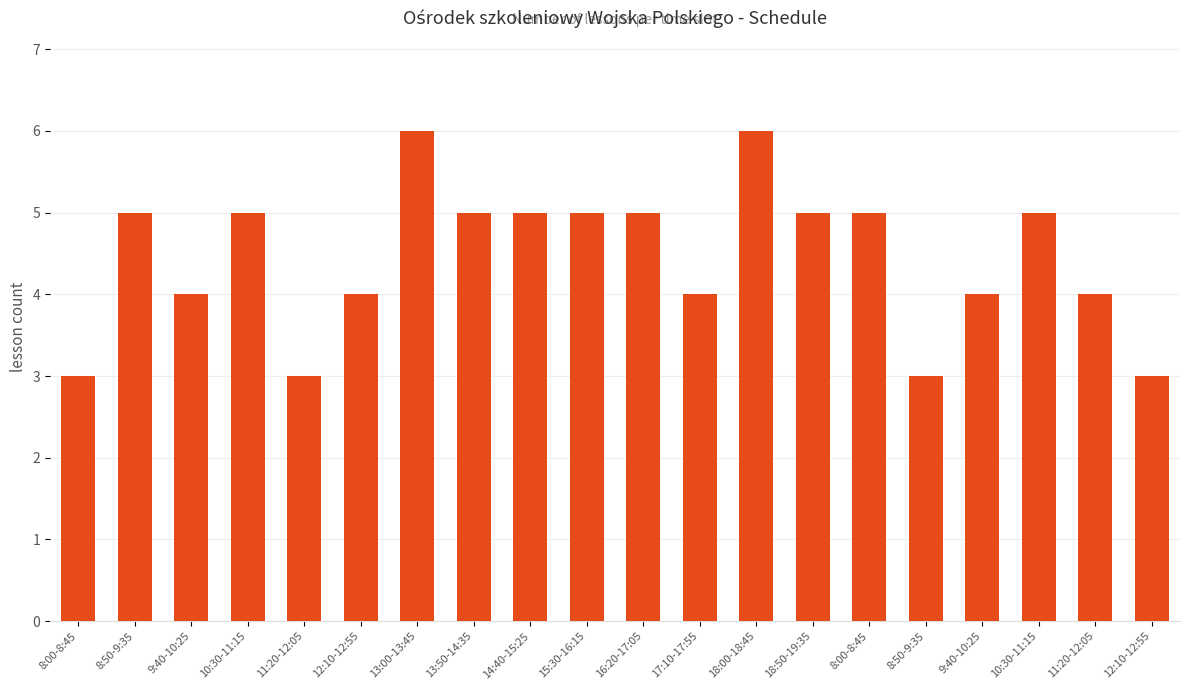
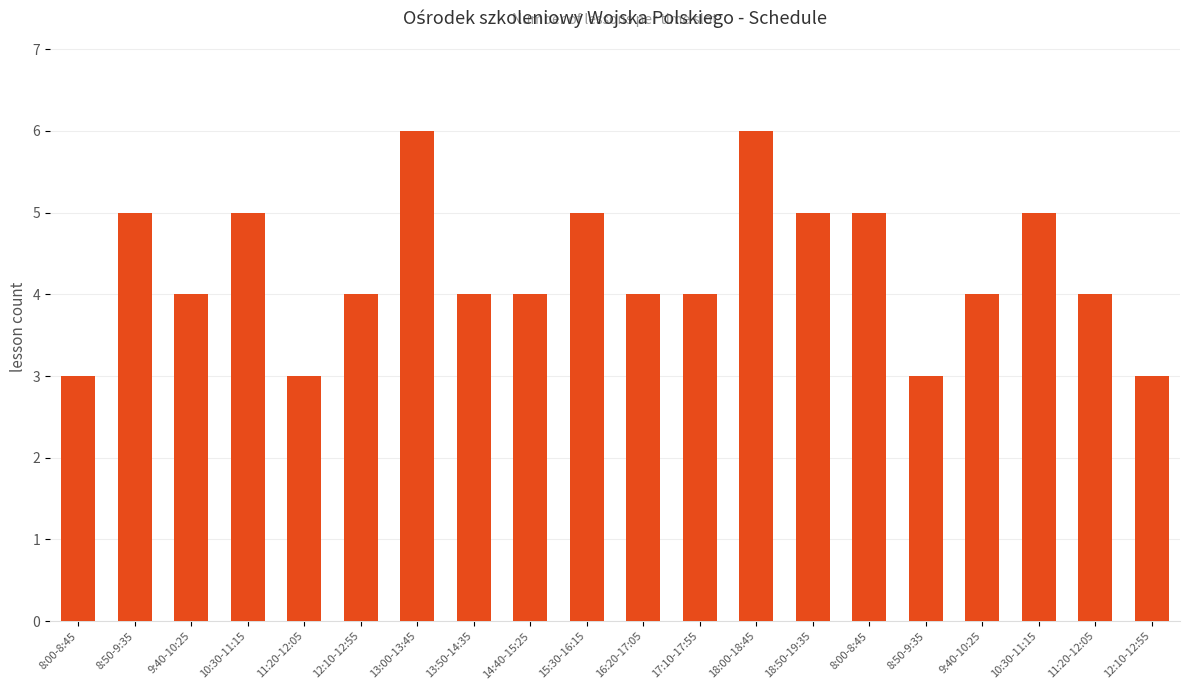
13:50-14:35: 5 -> 4
14:40-15:25: 5 -> 4
16:20-17:05: 5 -> 4
